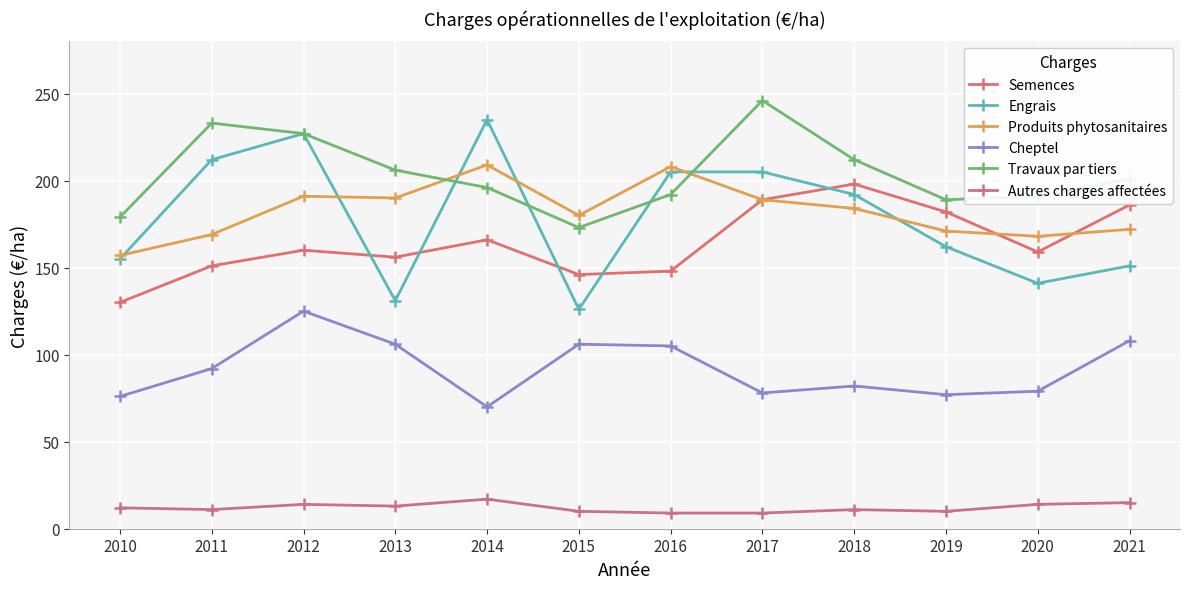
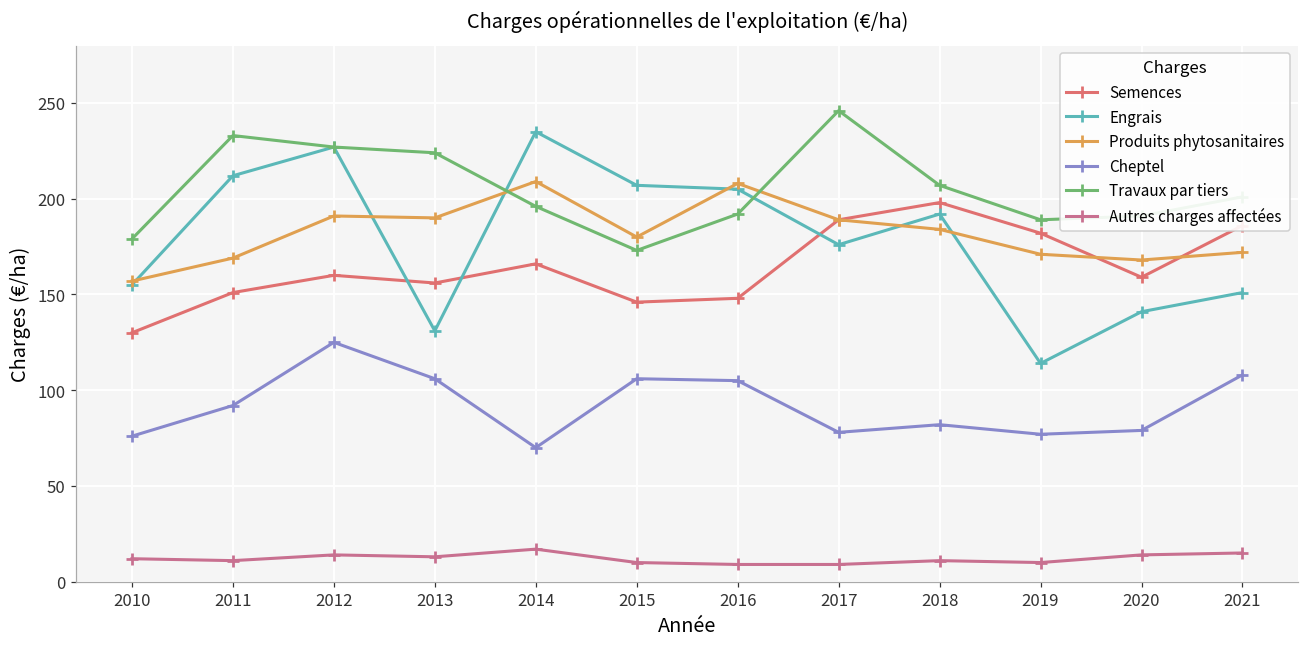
Travaux par tiers, 2013: 206 -> 224
Engrais, 2015: 126 -> 207
Engrais, 2017: 205 -> 176
Travaux par tiers, 2018: 212 -> 207
Engrais, 2019: 162 -> 114
